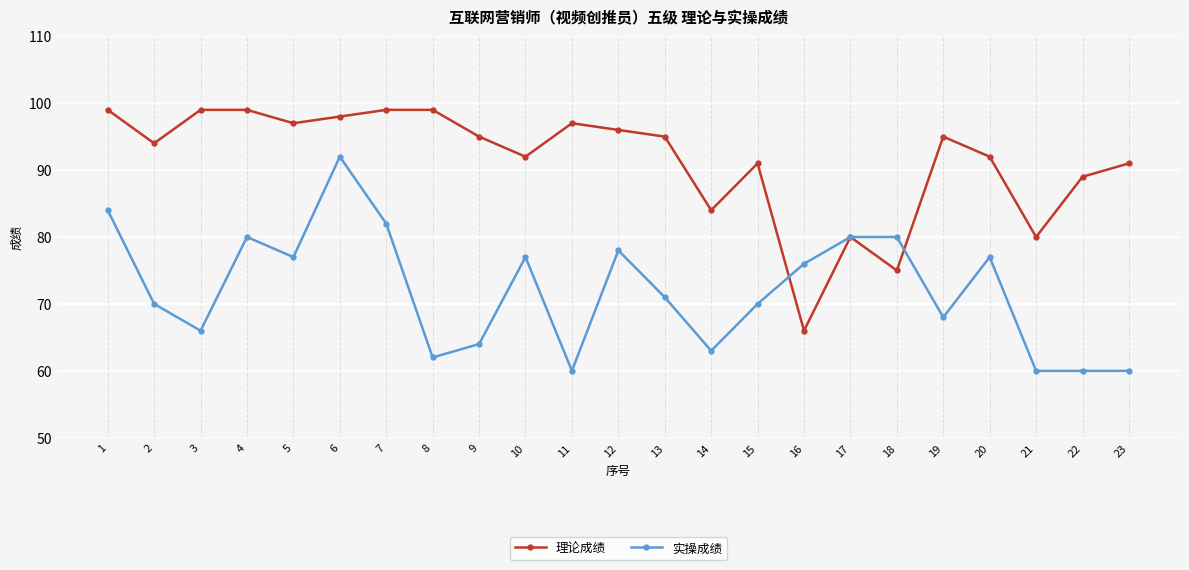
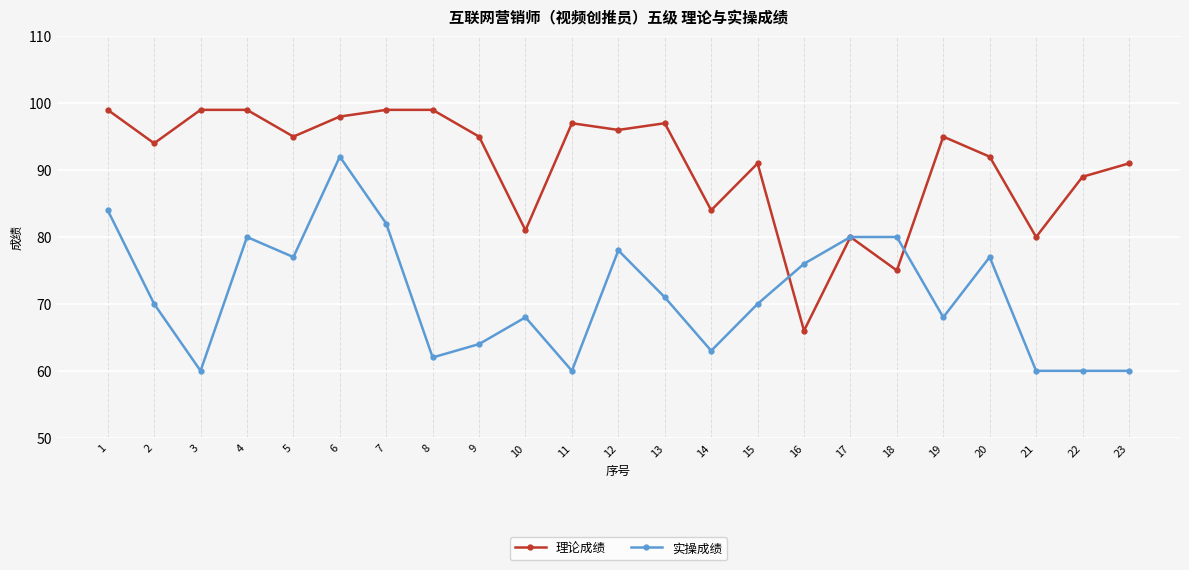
实操成绩, 3: 66 -> 60
理论成绩, 5: 97 -> 95
理论成绩, 10: 92 -> 81
实操成绩, 10: 77 -> 68
理论成绩, 13: 95 -> 97
